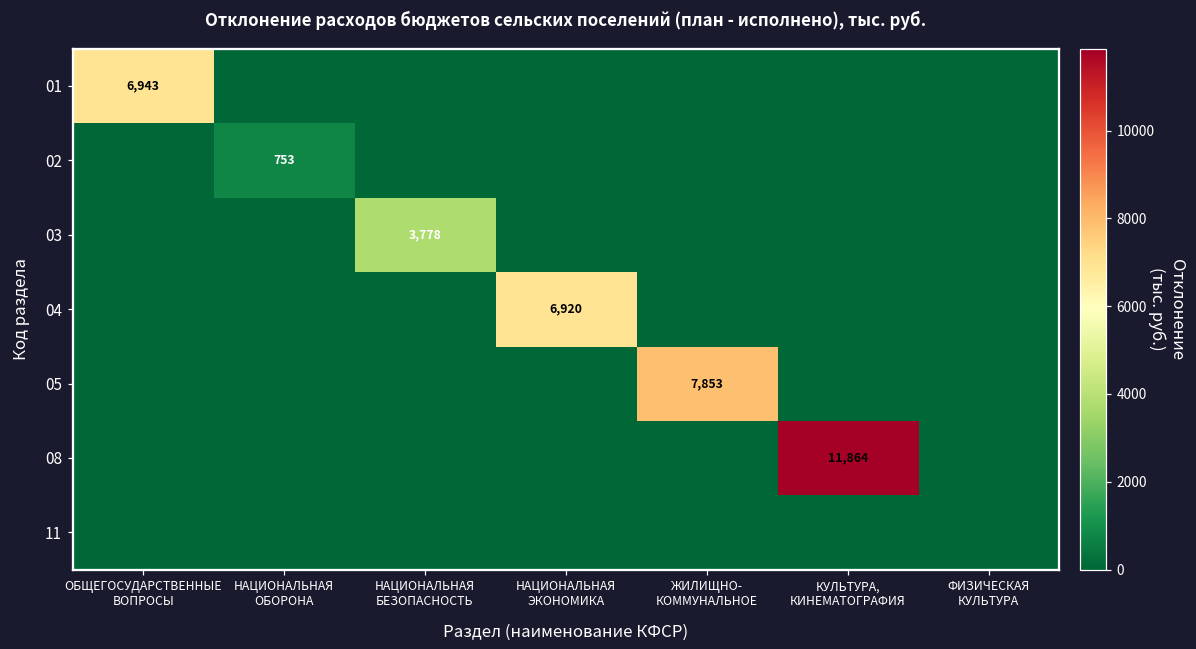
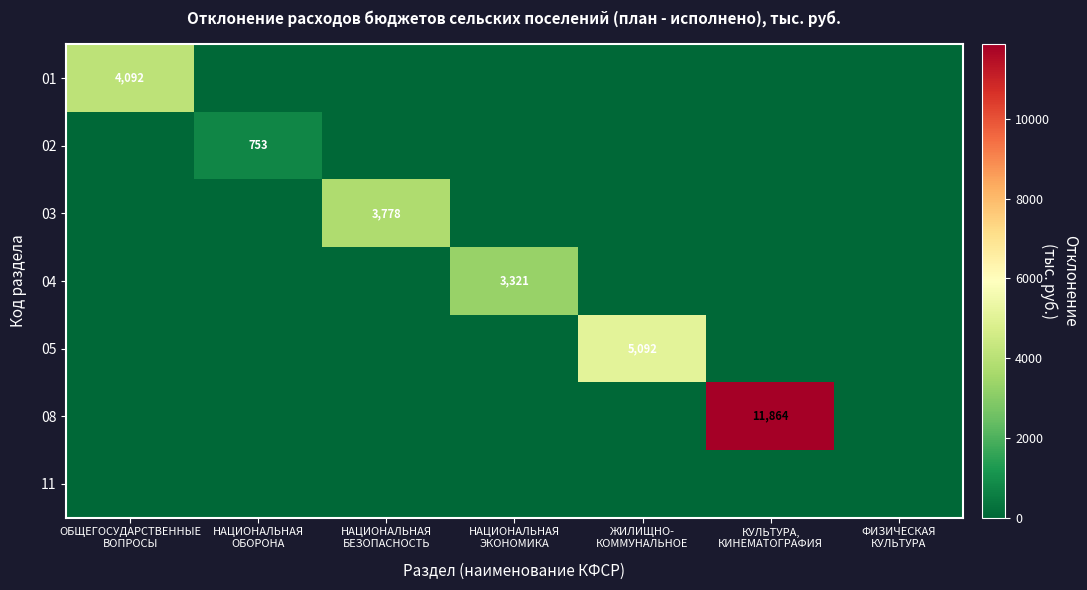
01, ОБЩЕГОСУДАРСТВЕННЫЕ ВОПРОСЫ: 6,943 -> 4,092
04, НАЦИОНАЛЬНАЯ ЭКОНОМИКА: 6,920 -> 3,321
05, ЖИЛИЩНО- КОММУНАЛЬНОЕ: 7,853 -> 5,092
